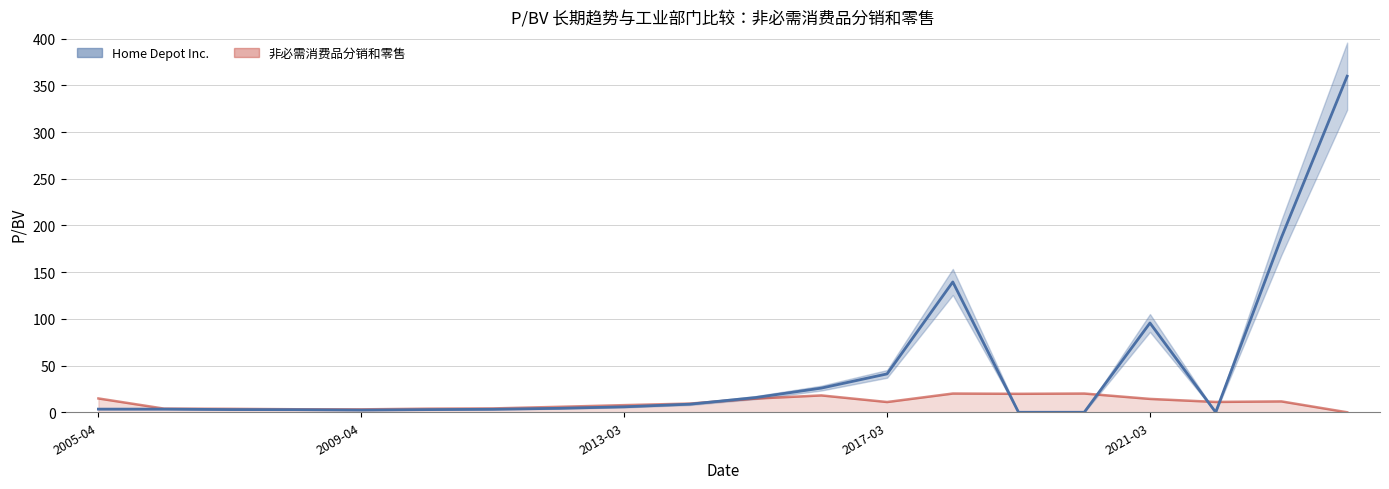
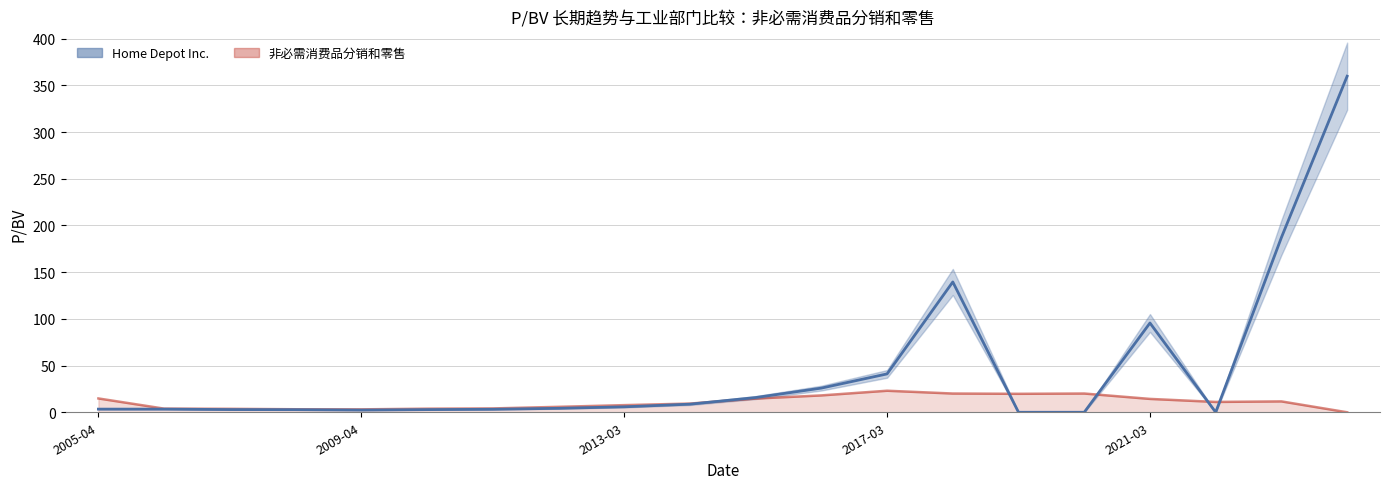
非必需消费品分销和零售, 2017-03: 10 -> 20
